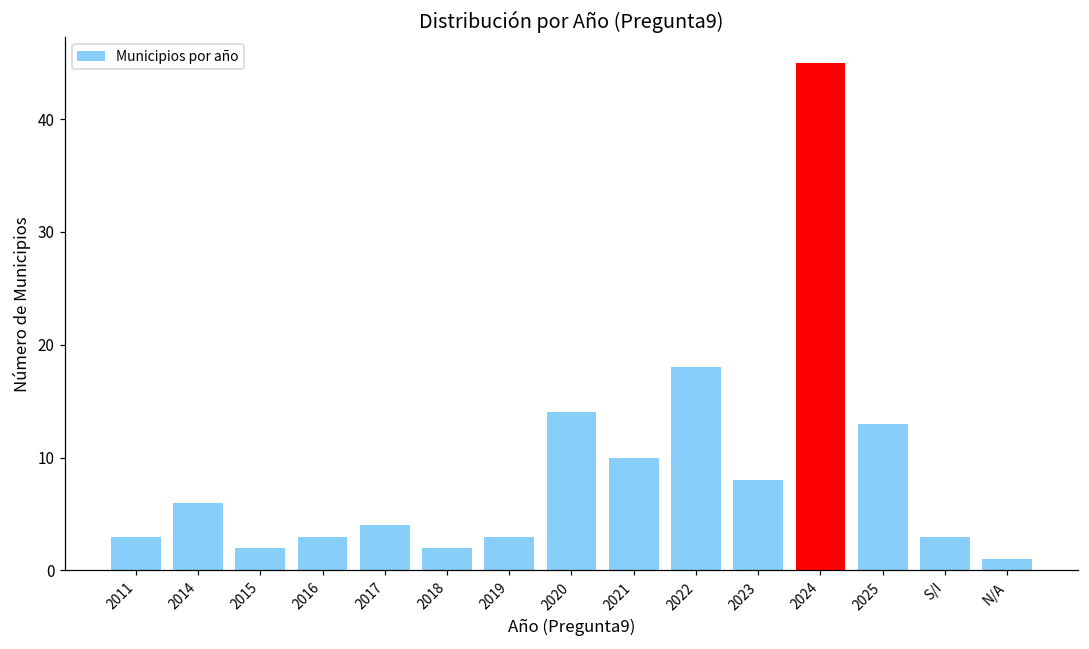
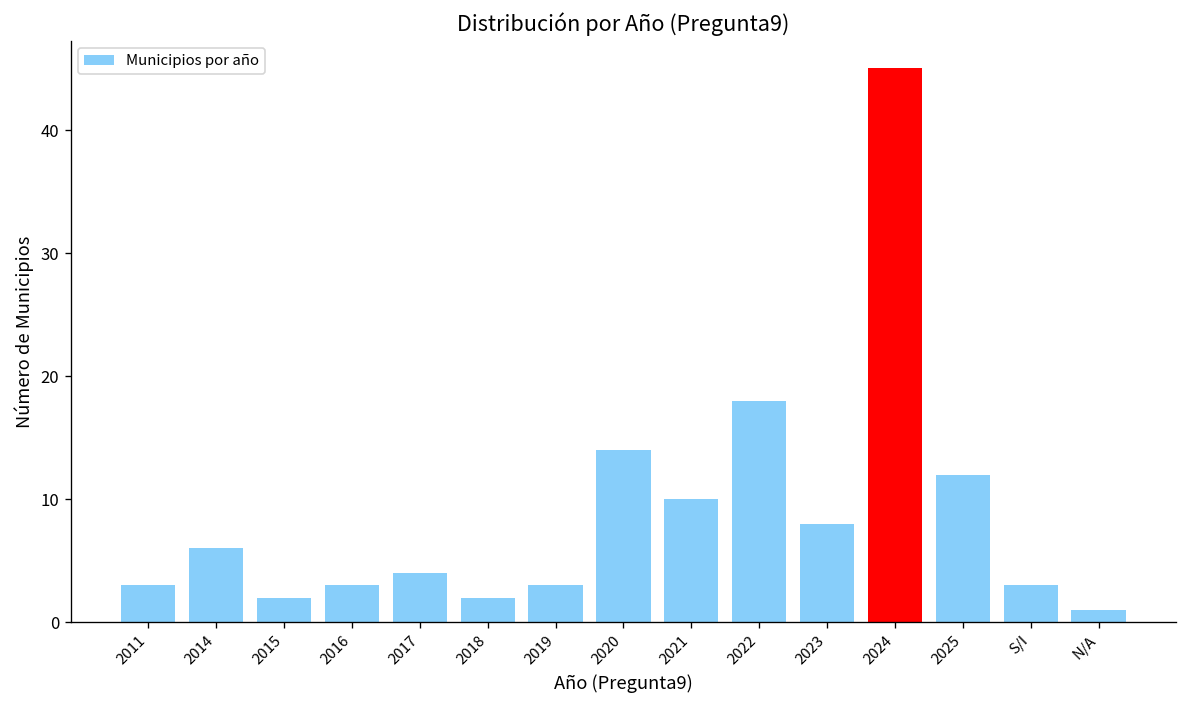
2025: 13 -> 12
